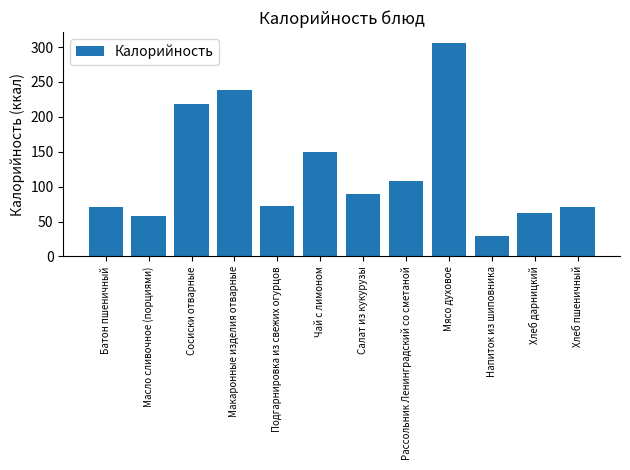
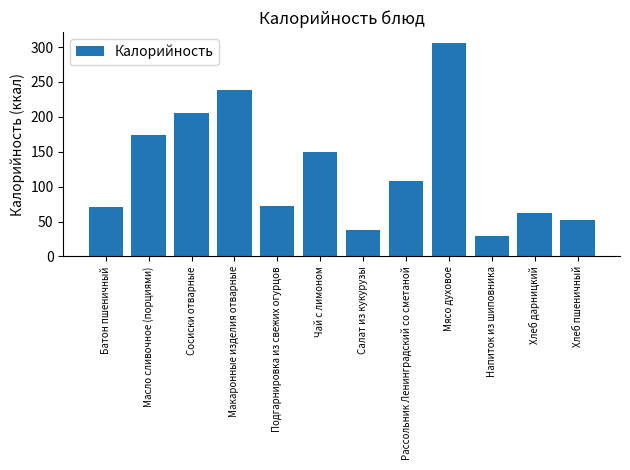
Масло сливочное (порциями): 60 -> 170
Сосиски отварные: 220 -> 210
Салат из кукурузы: 90 -> 40
Хлеб пшеничный: 70 -> 50
